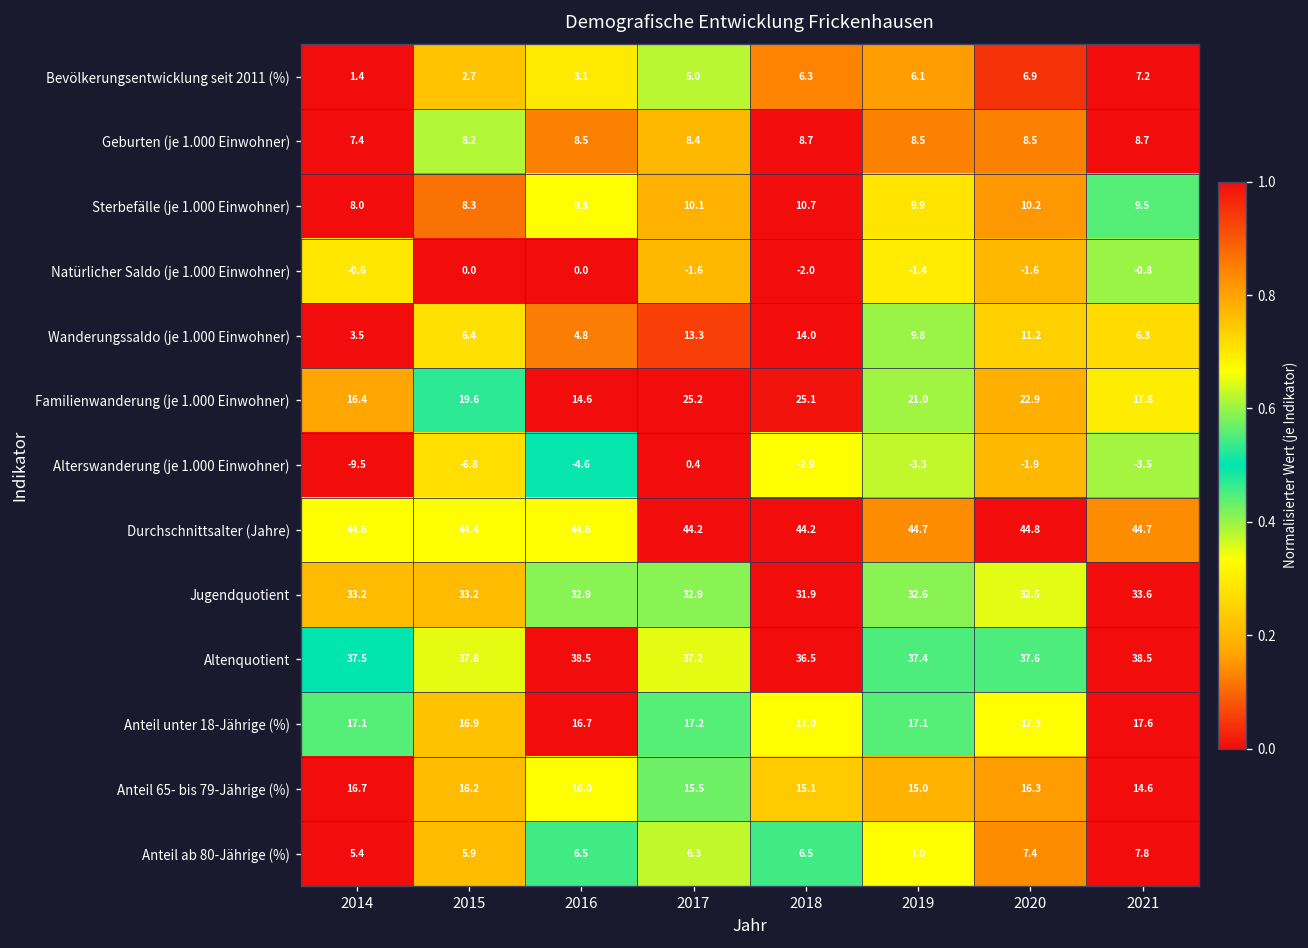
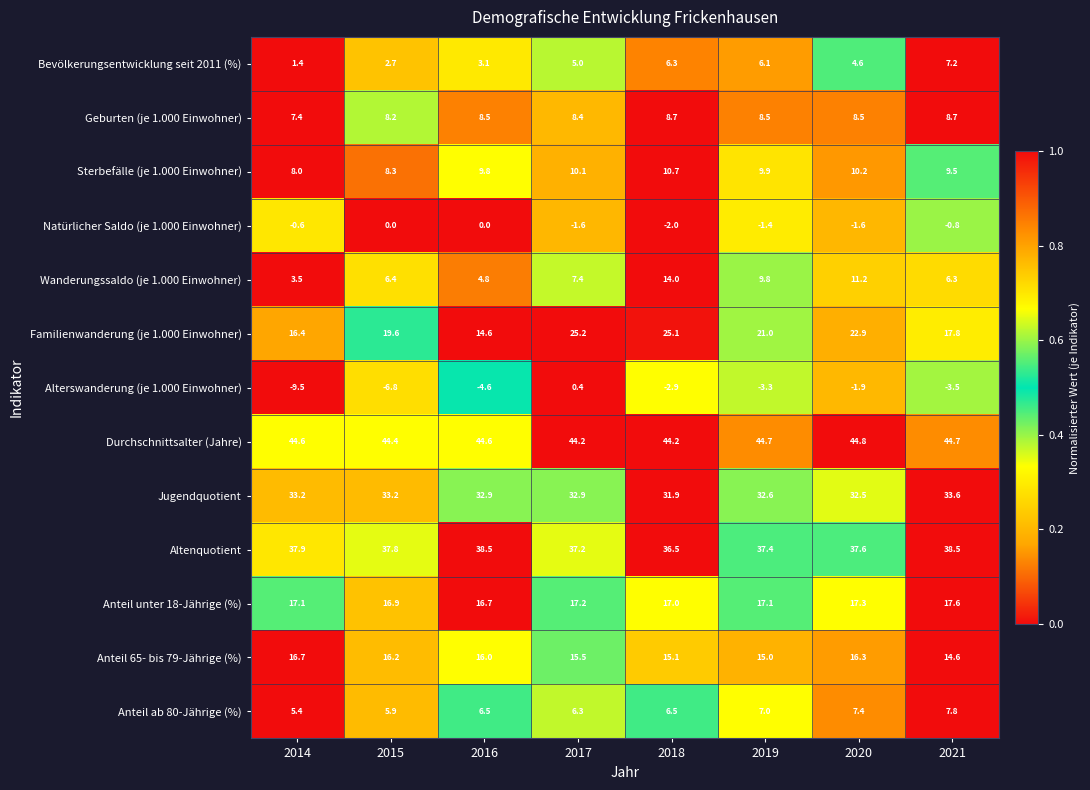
Bevölkerungsentwicklung seit 2011 (%), 2020: 6.9 -> 4.6
Wanderungssaldo (je 1.000 Einwohner), 2017: 13.3 -> 7.4
Altenquotient, 2014: 37.5 -> 37.9
